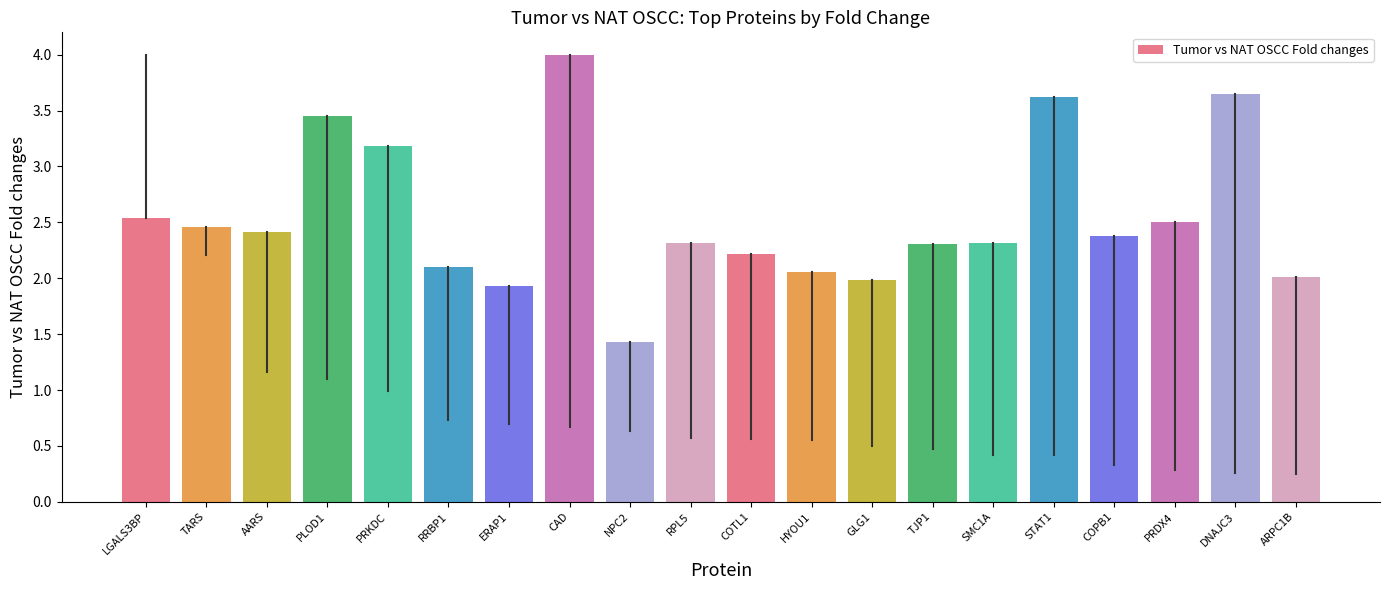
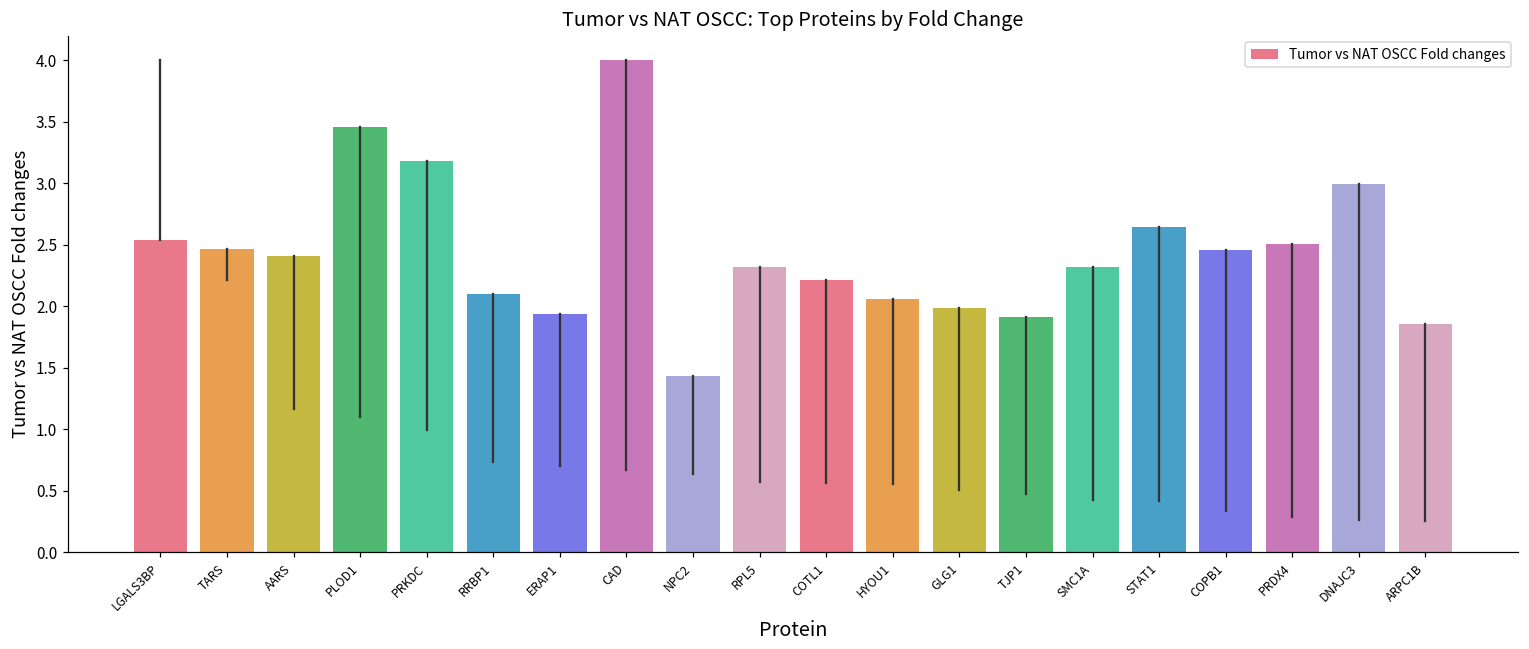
Tumor vs NAT OSCC Fold changes, TJP1: 2.31 -> 1.91
Tumor vs NAT OSCC Fold changes, STAT1: 3.63 -> 2.64
Tumor vs NAT OSCC Fold changes, COPB1: 2.38 -> 2.45
Tumor vs NAT OSCC Fold changes, DNAJC3: 3.65 -> 2.99
Tumor vs NAT OSCC Fold changes, ARPC1B: 2.01 -> 1.85
